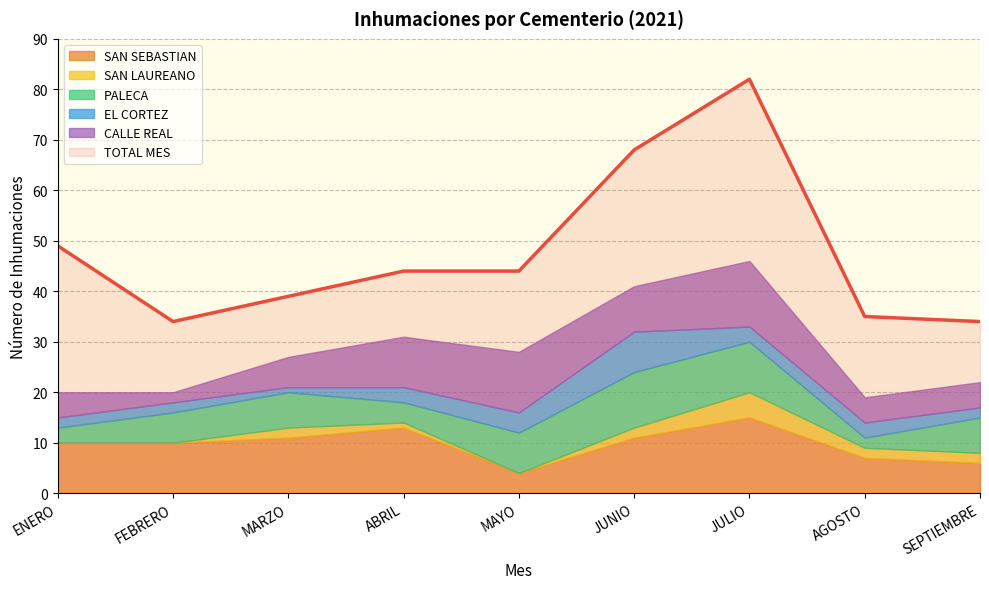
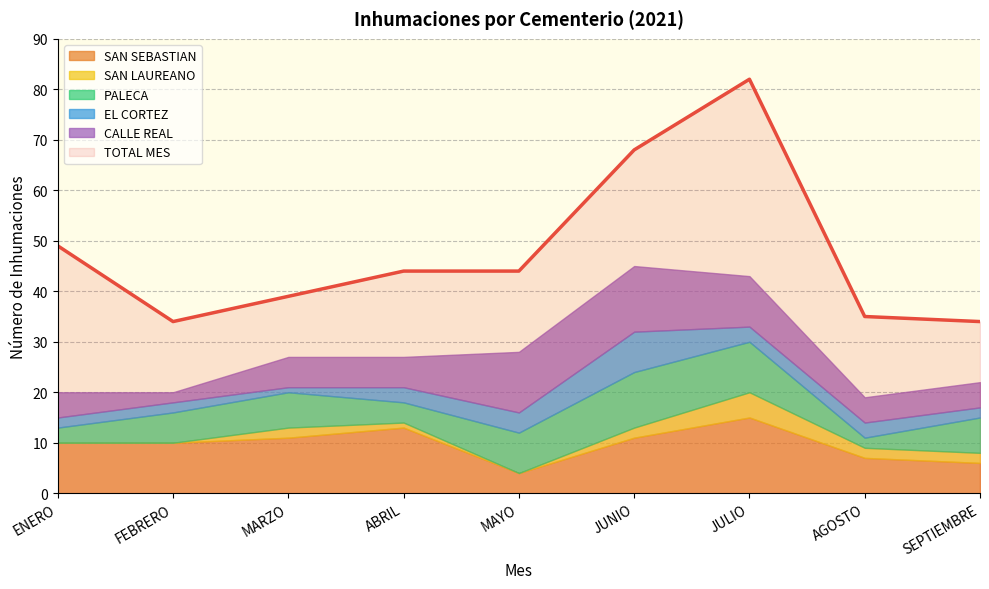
CALLE REAL, ABRIL: 10 -> 6
CALLE REAL, JUNIO: 9 -> 13
CALLE REAL, JULIO: 13 -> 10
